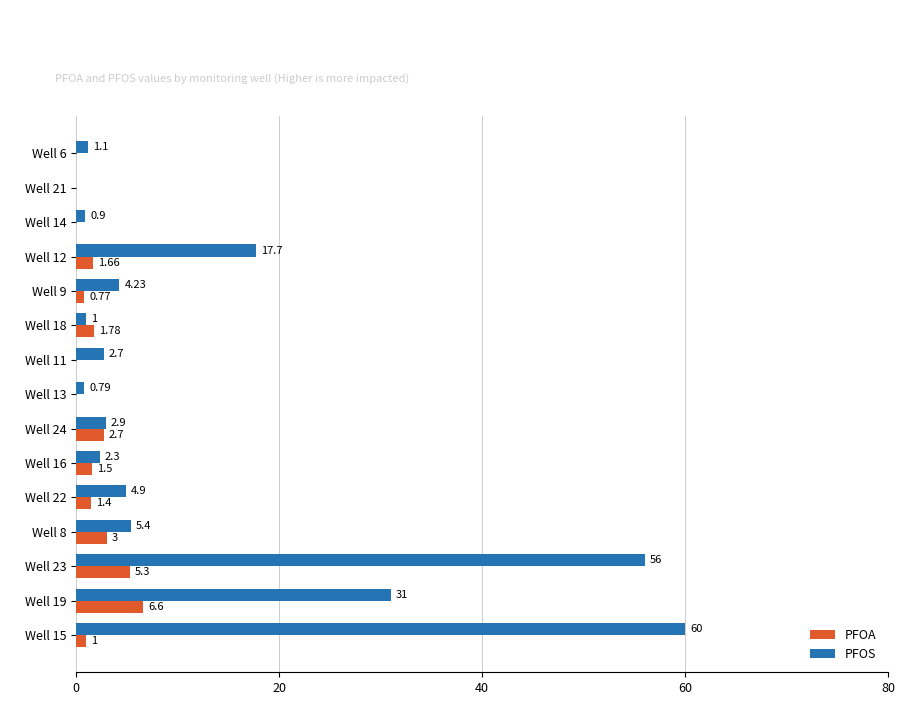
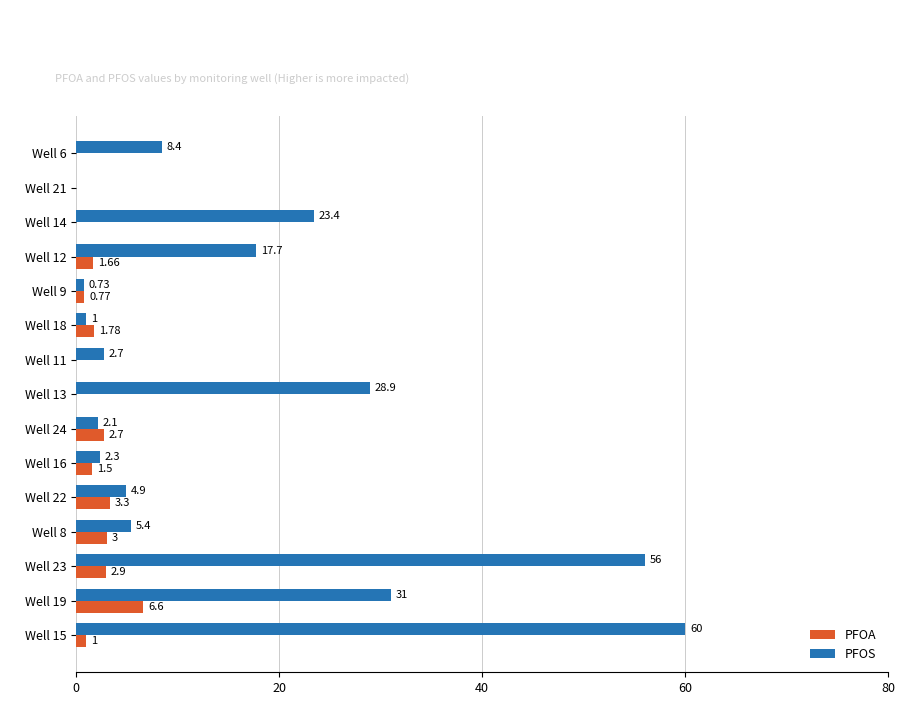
PFOS, Well 6: 1.1 -> 8.4
PFOS, Well 14: 0.9 -> 23.4
PFOS, Well 9: 4.23 -> 0.73
PFOS, Well 13: 0.79 -> 28.9
PFOS, Well 24: 2.9 -> 2.1
PFOA, Well 22: 1.4 -> 3.3
PFOA, Well 23: 5.3 -> 2.9
